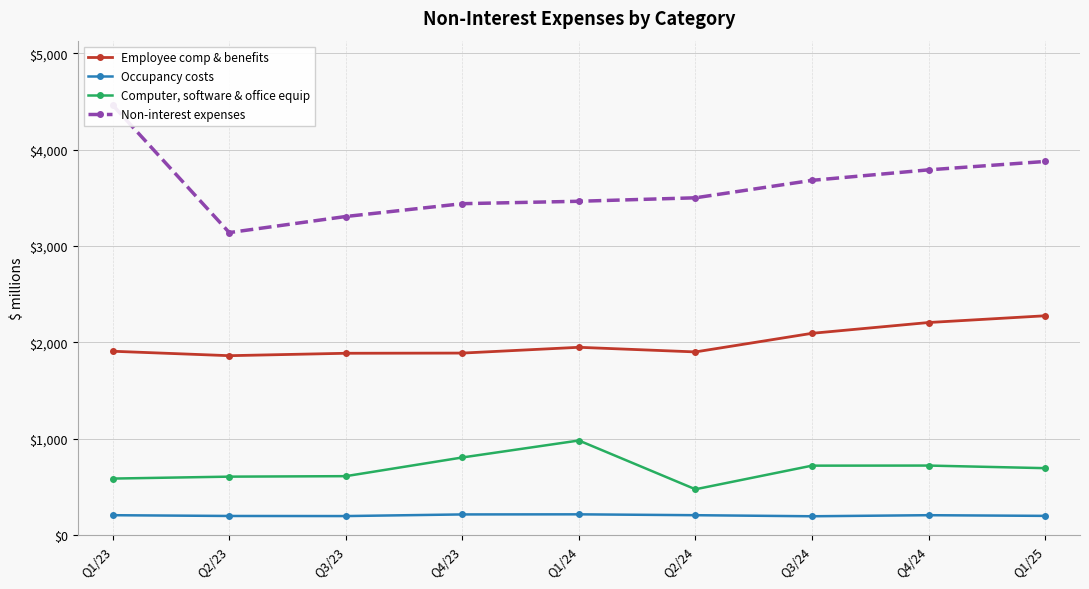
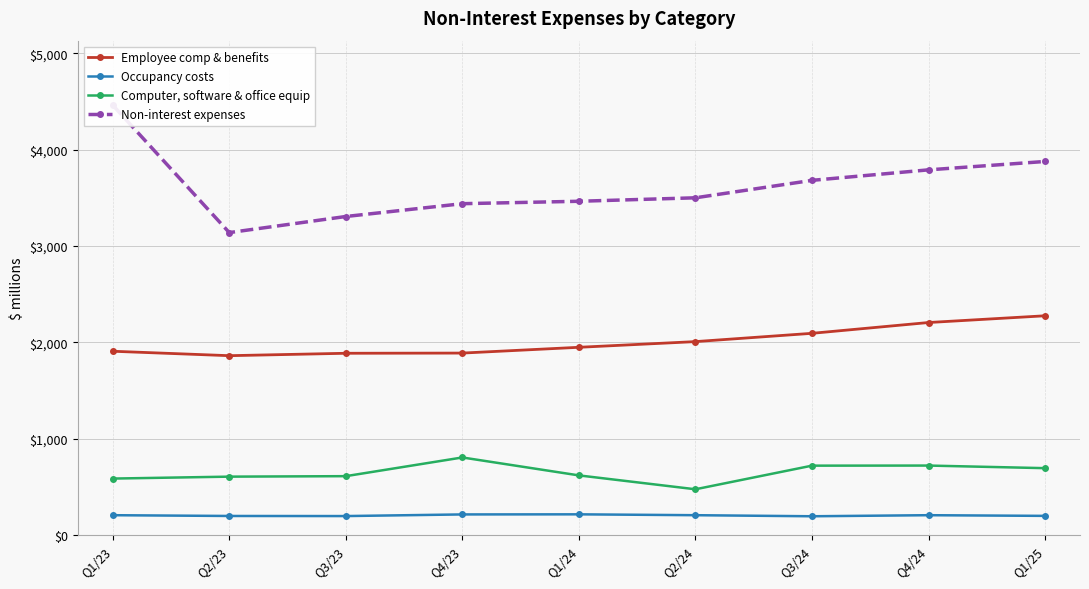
Computer, software & office equip, Q1/24: $1,000 -> $600
Employee comp & benefits, Q2/24: $1,900 -> $2,000
